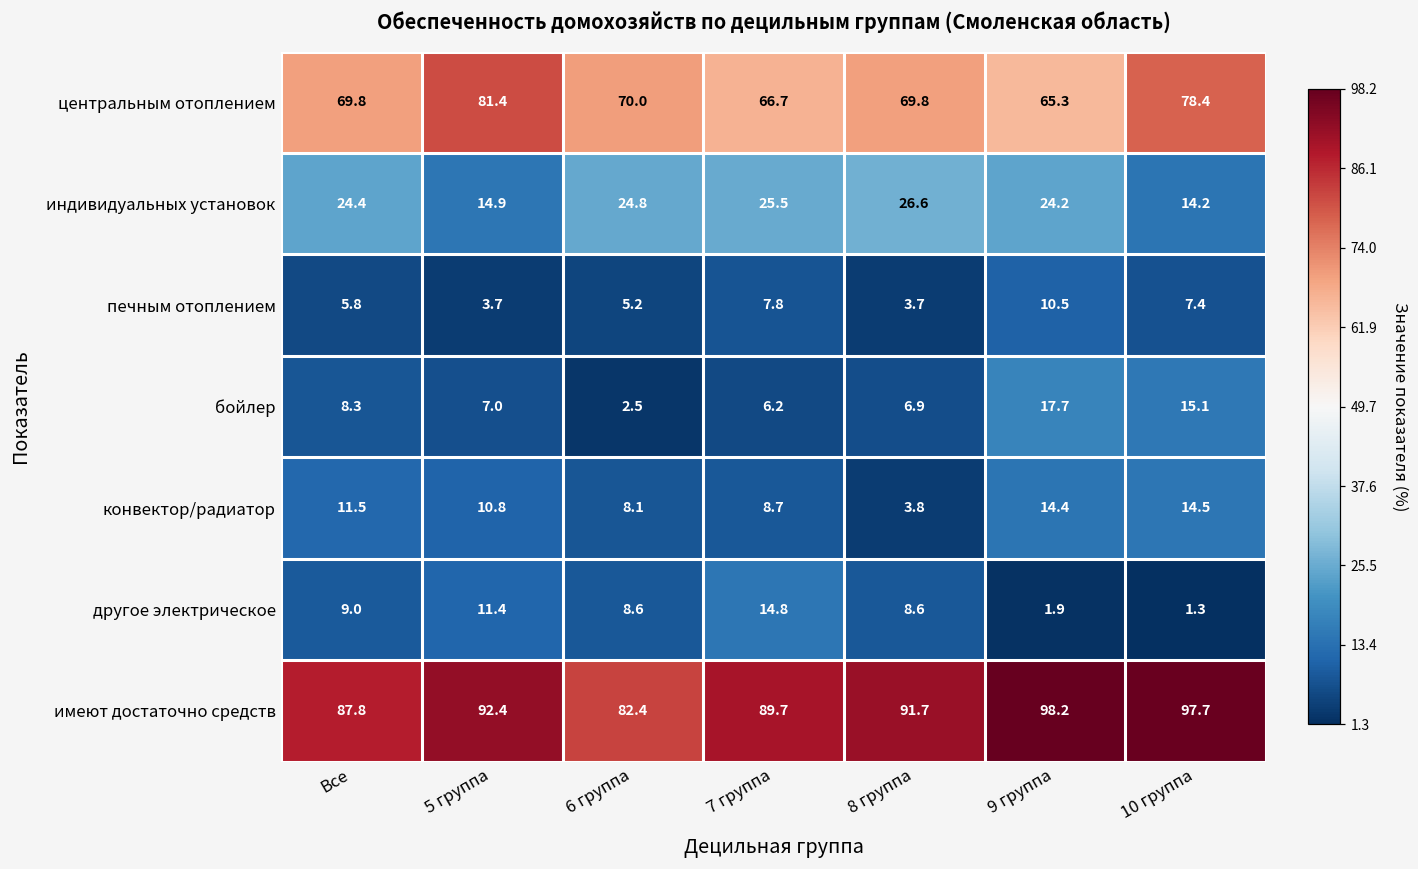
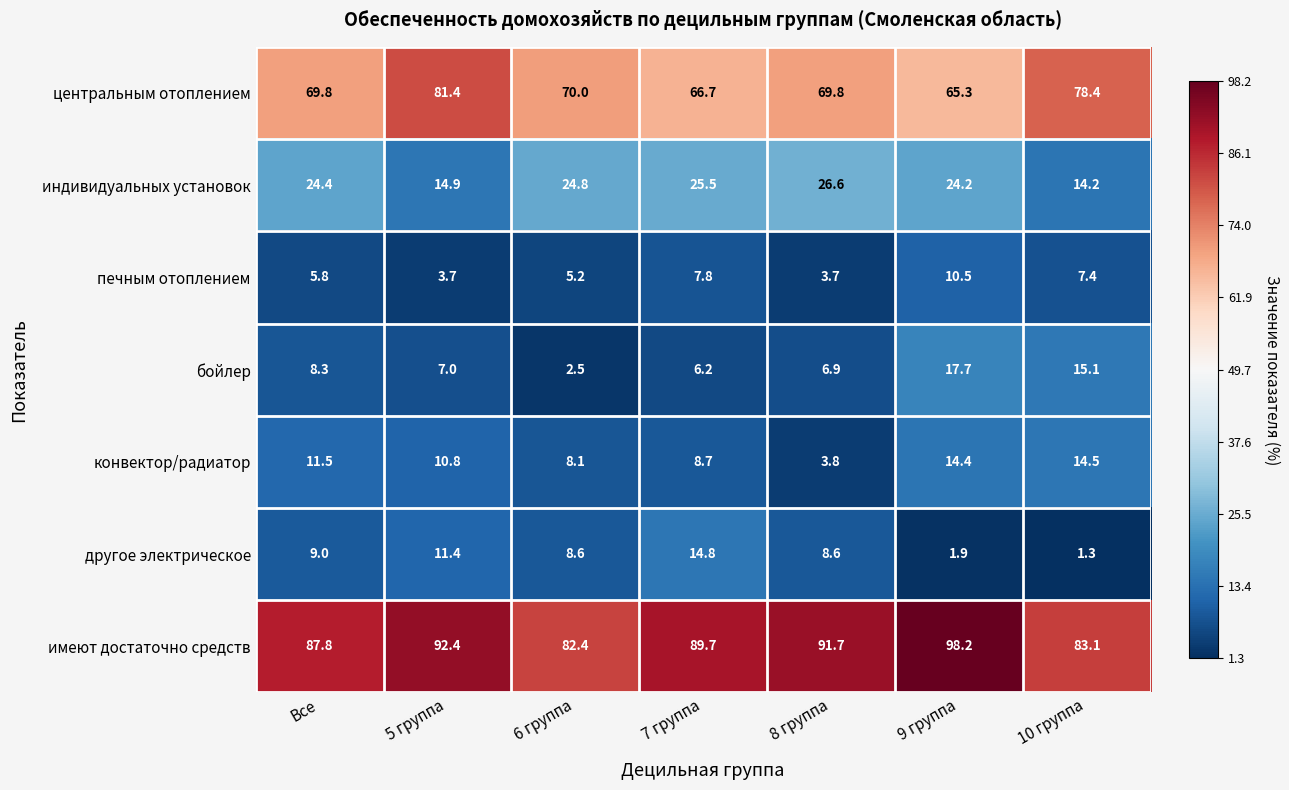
имеют достаточно средств, 10 группа: 97.7 -> 83.1
